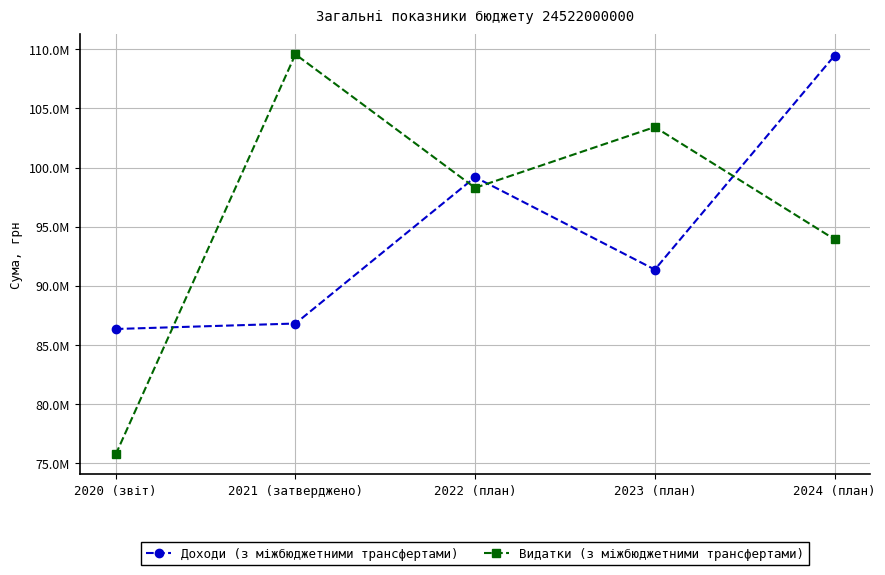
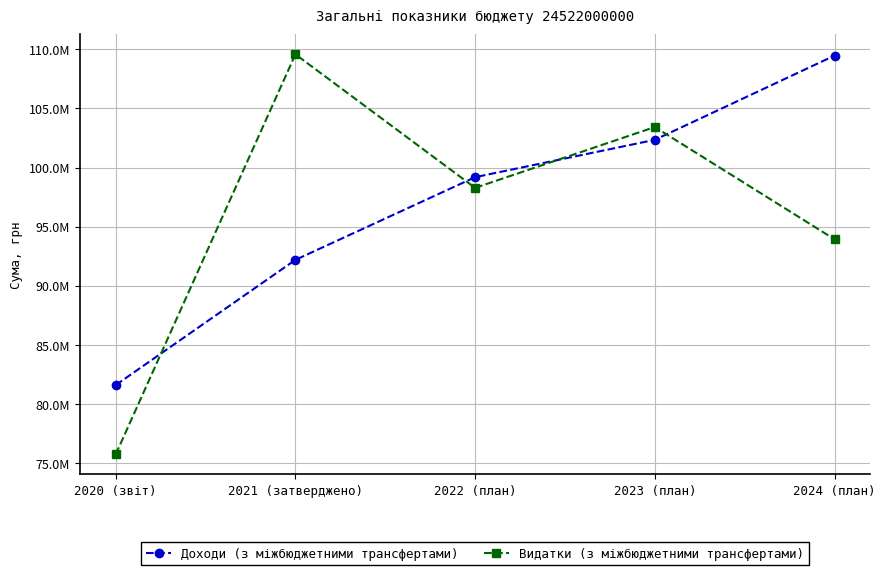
Доходи (з міжбюджетними трансфертами), 2020 (звіт): 86400000 -> 81600000
Доходи (з міжбюджетними трансфертами), 2021 (затверджено): 86800000 -> 92200000
Доходи (з міжбюджетними трансфертами), 2023 (план): 91400000 -> 102300000
